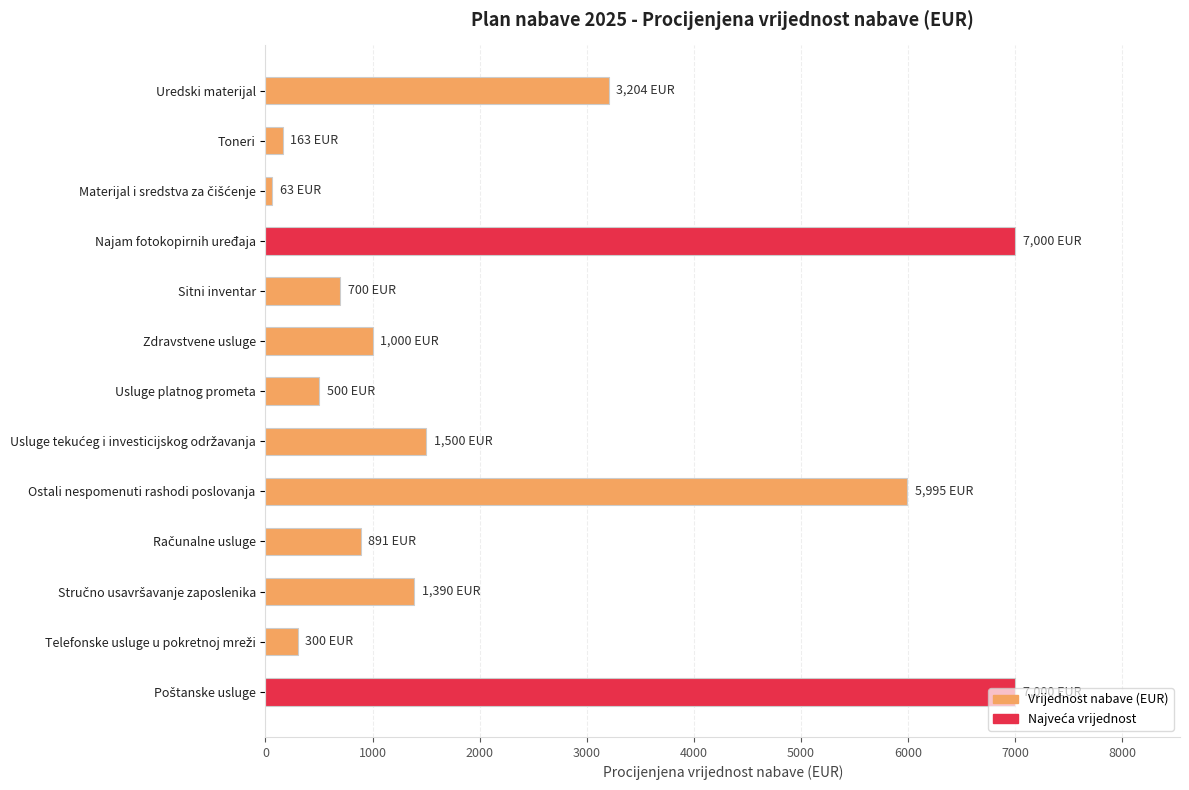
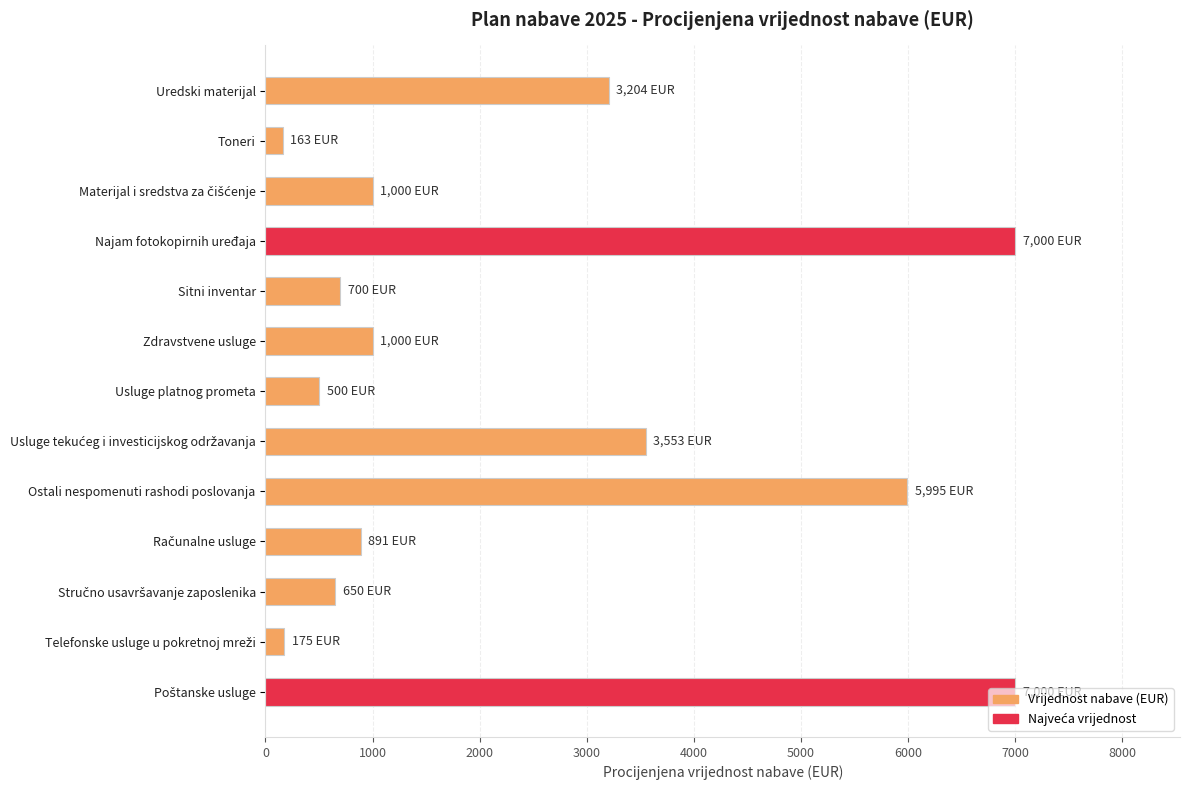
Materijal i sredstva za čišćenje: 63 -> 1,000
Usluge tekućeg i investicijskog održavanja: 1,500 -> 3,553
Stručno usavršavanje zaposlenika: 1,390 -> 650
Telefonske usluge u pokretnoj mreži: 300 -> 175
